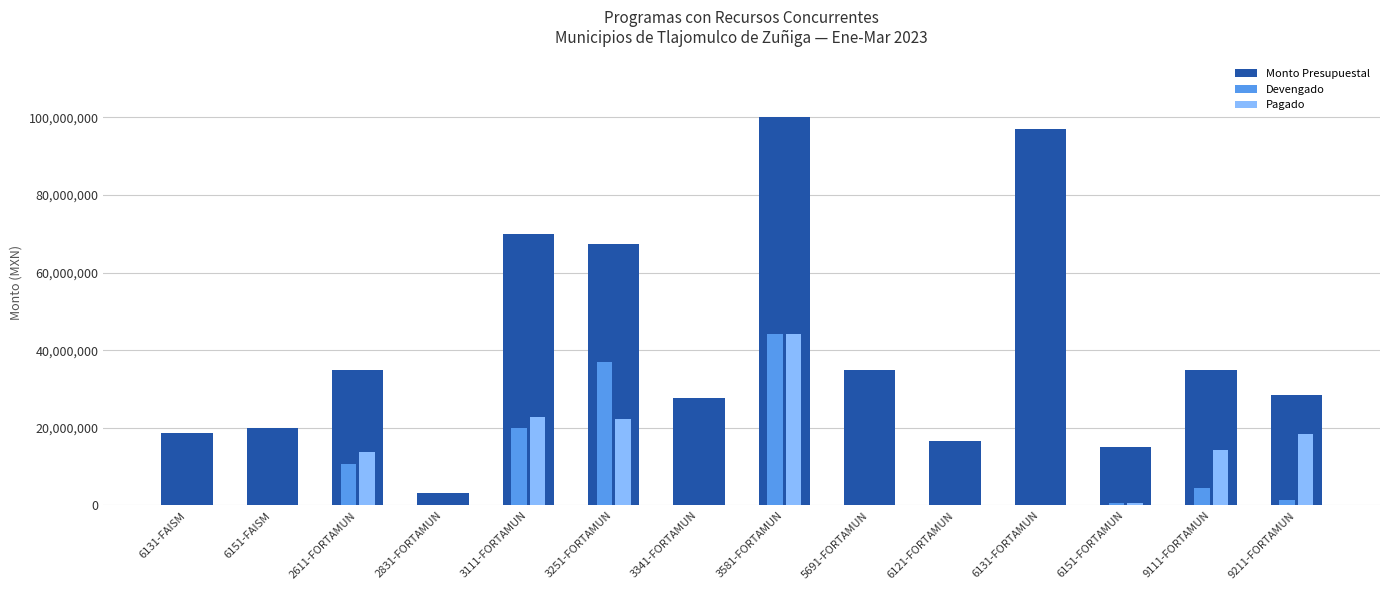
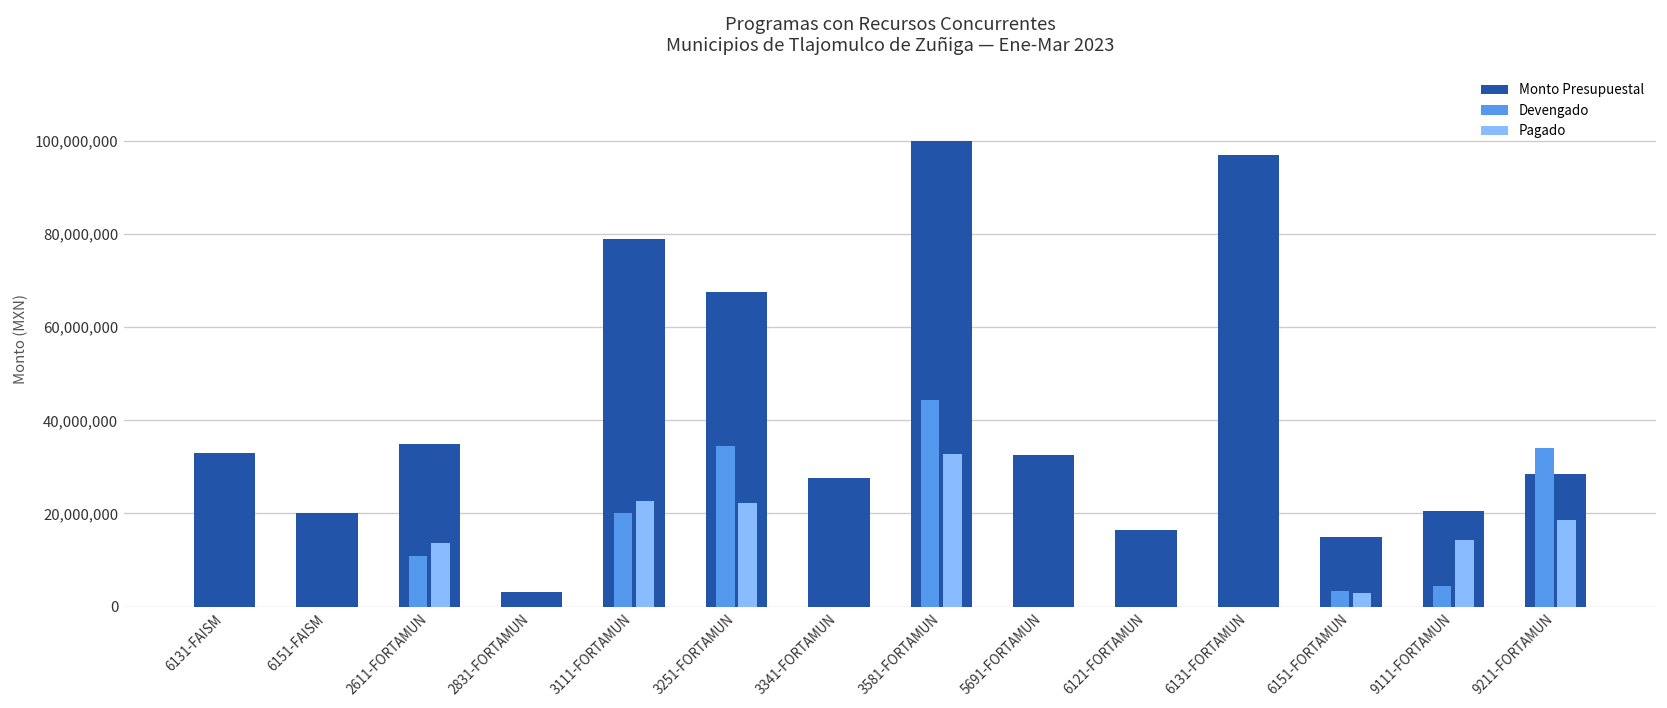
Monto Presupuestal, 6131-FAISM: 19,000,000 -> 33,000,000
Monto Presupuestal, 3111-FORTAMUN: 70,000,000 -> 79,000,000
Devengado, 3251-FORTAMUN: 37,000,000 -> 35,000,000
Pagado, 3581-FORTAMUN: 44,000,000 -> 33,000,000
Monto Presupuestal, 5691-FORTAMUN: 35,000,000 -> 33,000,000
Devengado, 6151-FORTAMUN: 1,000,000 -> 3,000,000
Pagado, 6151-FORTAMUN: 1,000,000 -> 3,000,000
Monto Presupuestal, 9111-FORTAMUN: 35,000,000 -> 21,000,000
Devengado, 9211-FORTAMUN: 2,000,000 -> 34,000,000
